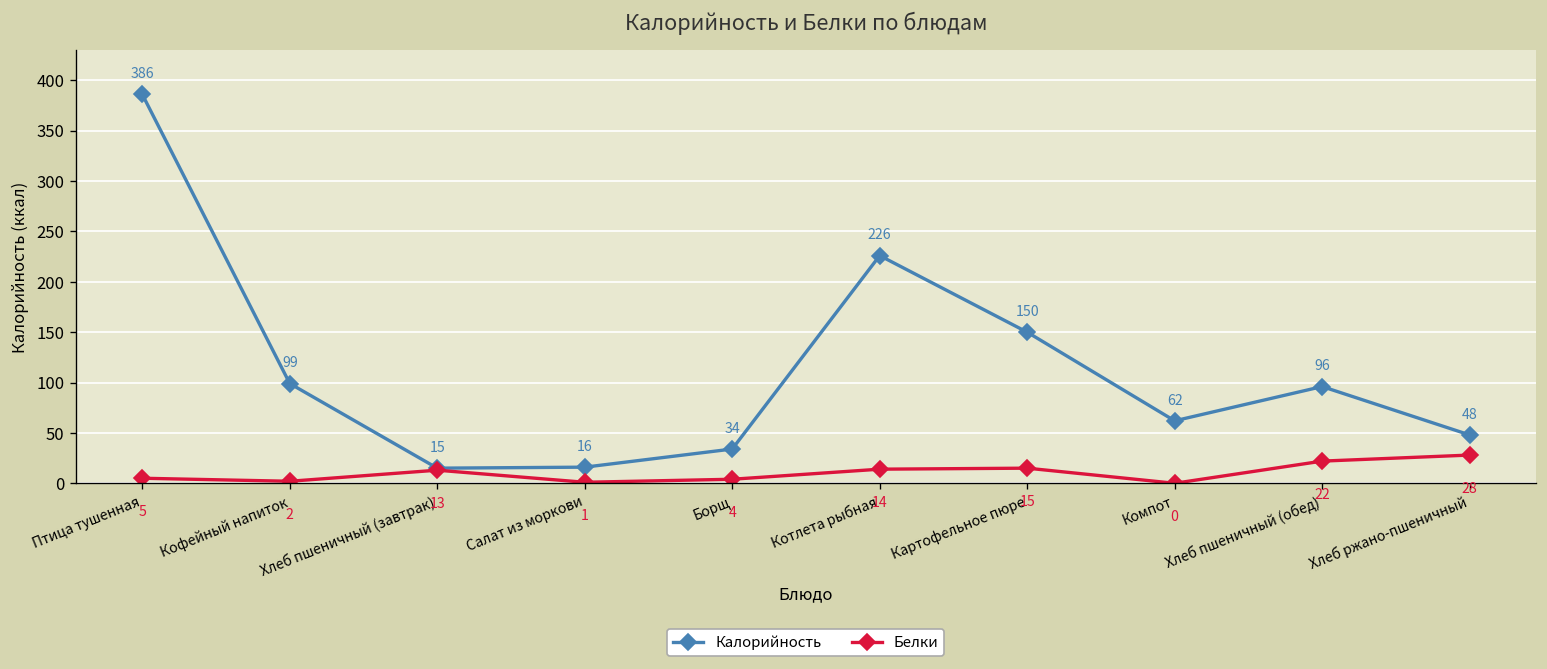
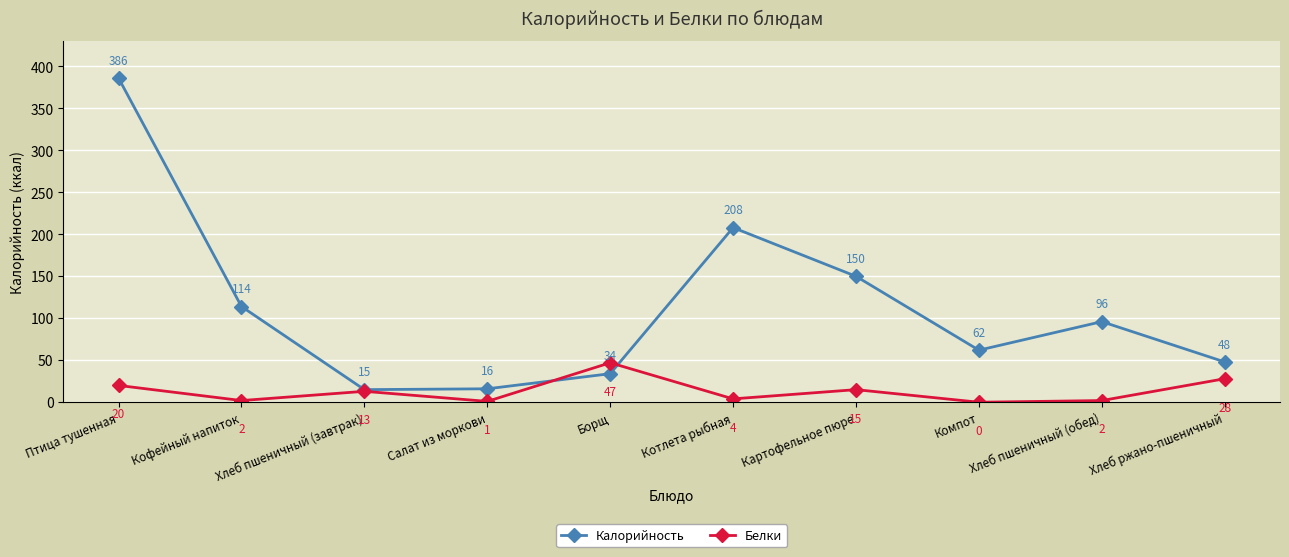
Белки, Птица тушенная: 5 -> 20
Калорийность, Кофейный напиток: 99 -> 114
Белки, Борщ: 4 -> 47
Калорийность, Котлета рыбная: 226 -> 208
Белки, Котлета рыбная: 14 -> 4
Белки, Хлеб пшеничный (обед): 22 -> 2
